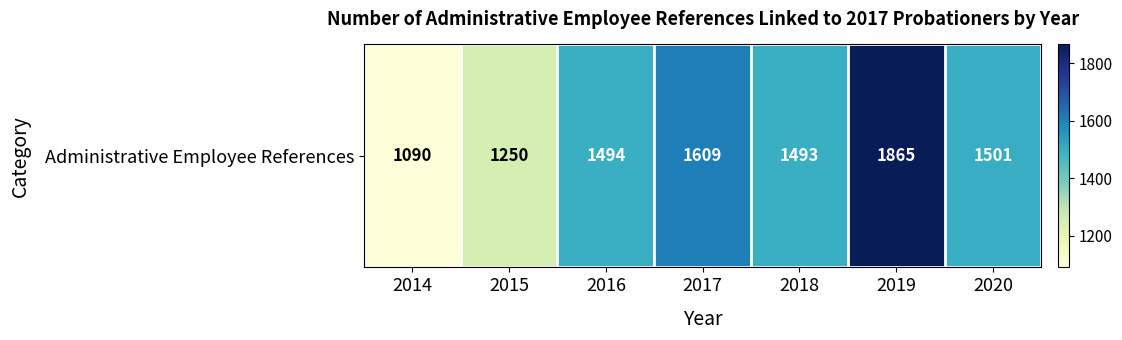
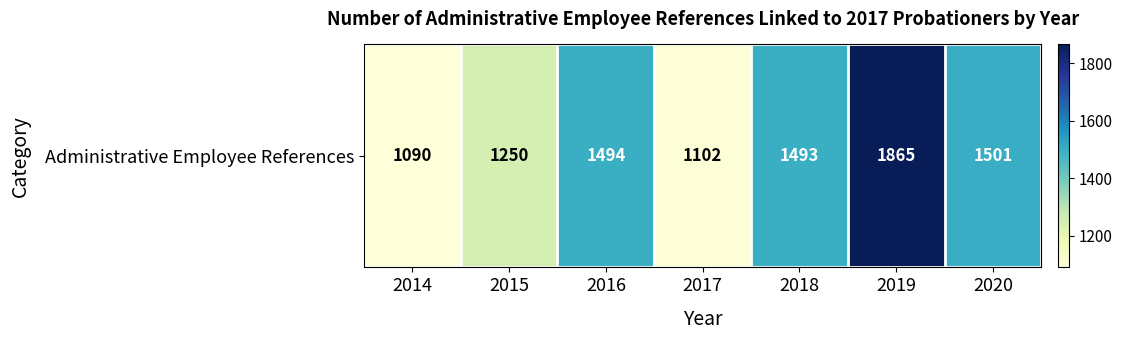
Administrative Employee References, 2017: 1609 -> 1102
